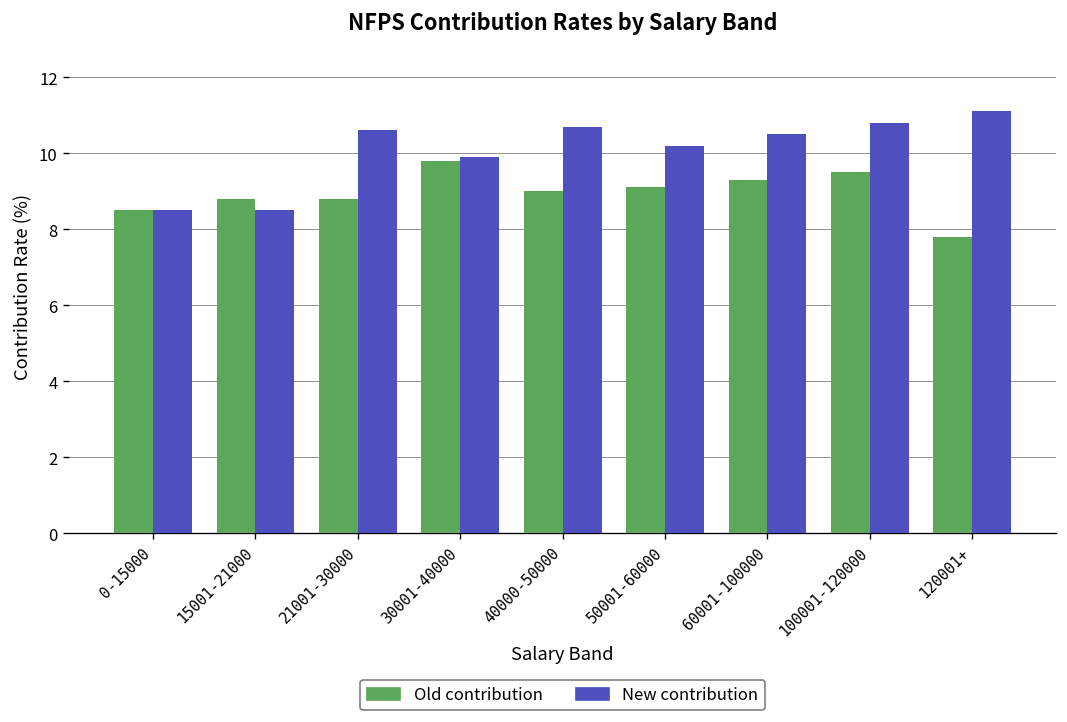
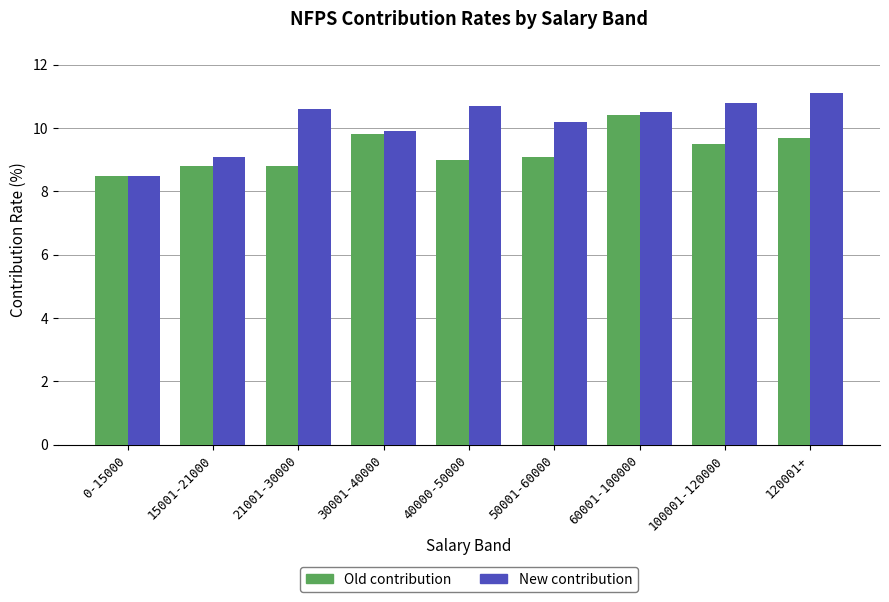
New contribution, 15001-21000: 8.5 -> 9.1
Old contribution, 60001-100000: 9.3 -> 10.4
Old contribution, 120001+: 7.8 -> 9.7
